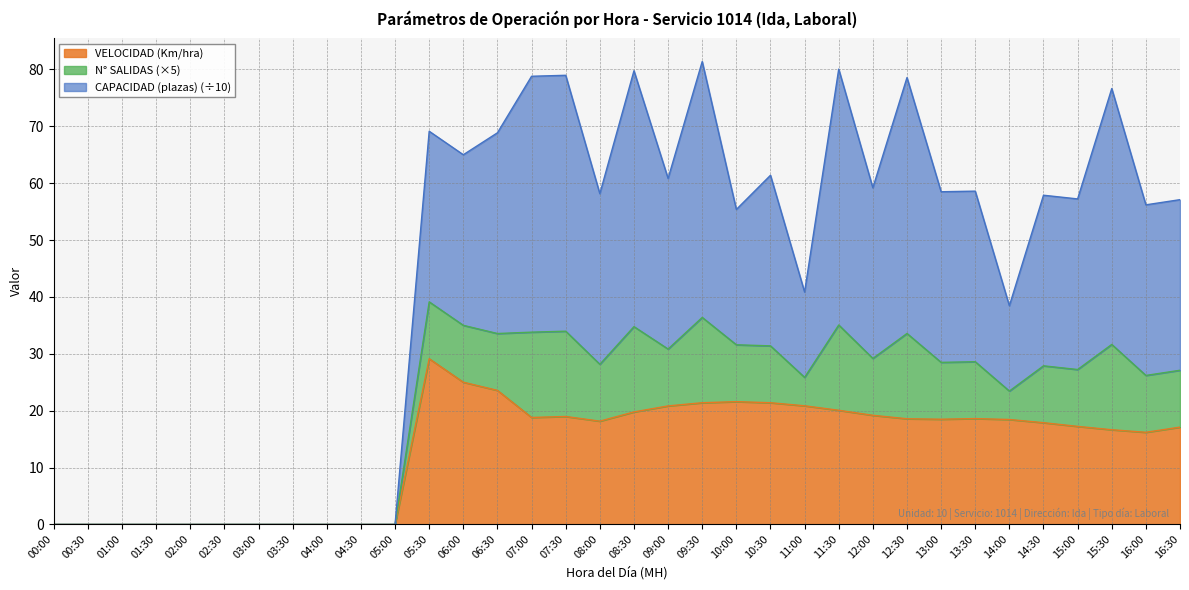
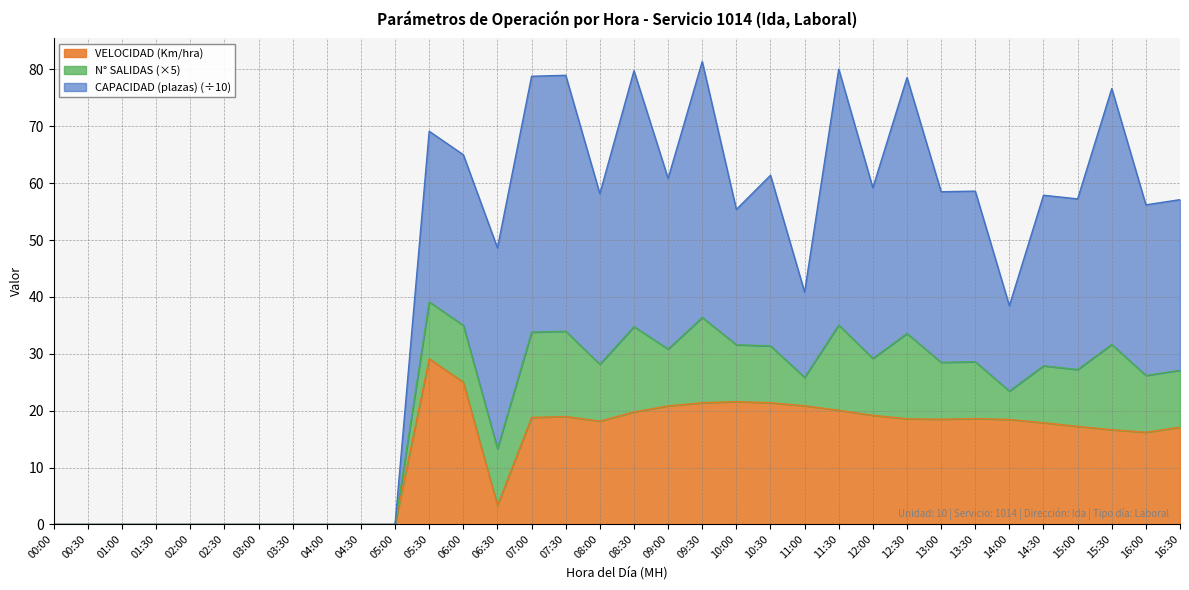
VELOCIDAD (Km/hra), 06:30: 24 -> 3
